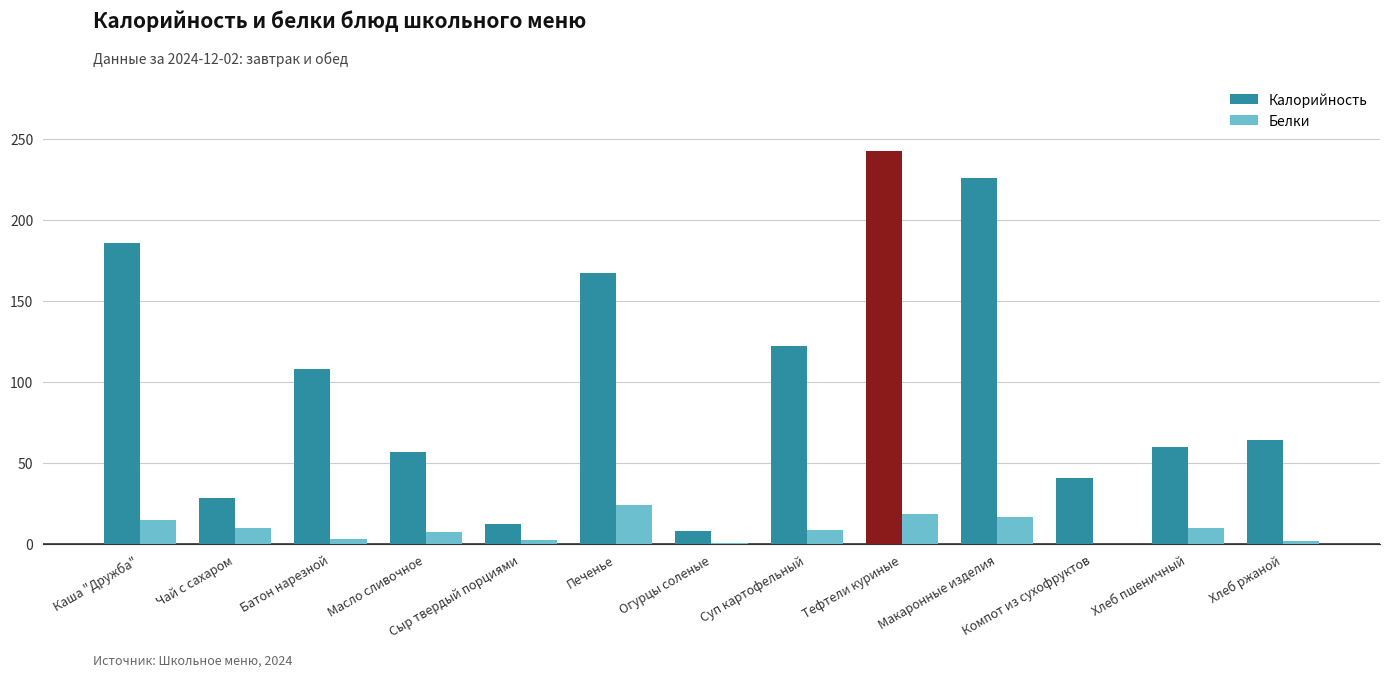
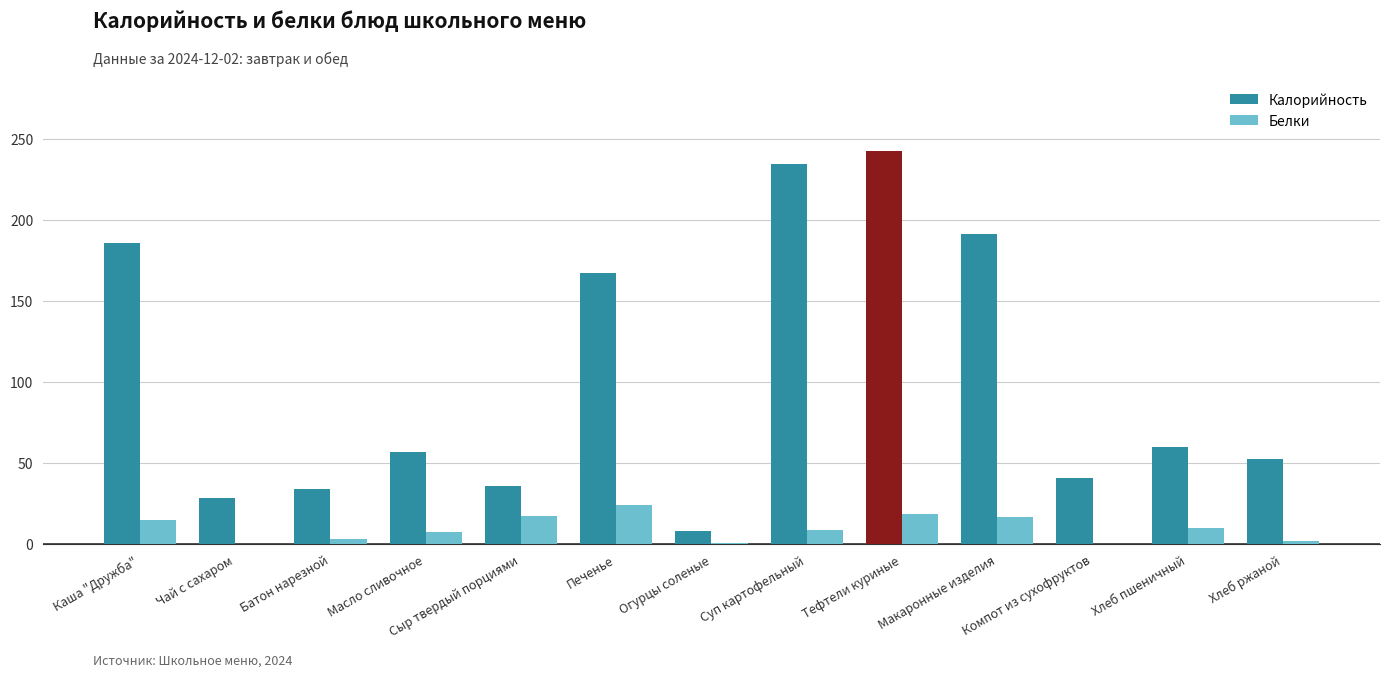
Белки, Чай с сахаром: 10 -> 0
Калорийность, Батон нарезной: 108 -> 34
Калорийность, Сыр твердый порциями: 12 -> 36
Белки, Сыр твердый порциями: 3 -> 17
Калорийность, Суп картофельный: 122 -> 234
Калорийность, Макаронные изделия: 226 -> 191
Калорийность, Хлеб ржаной: 64 -> 52
